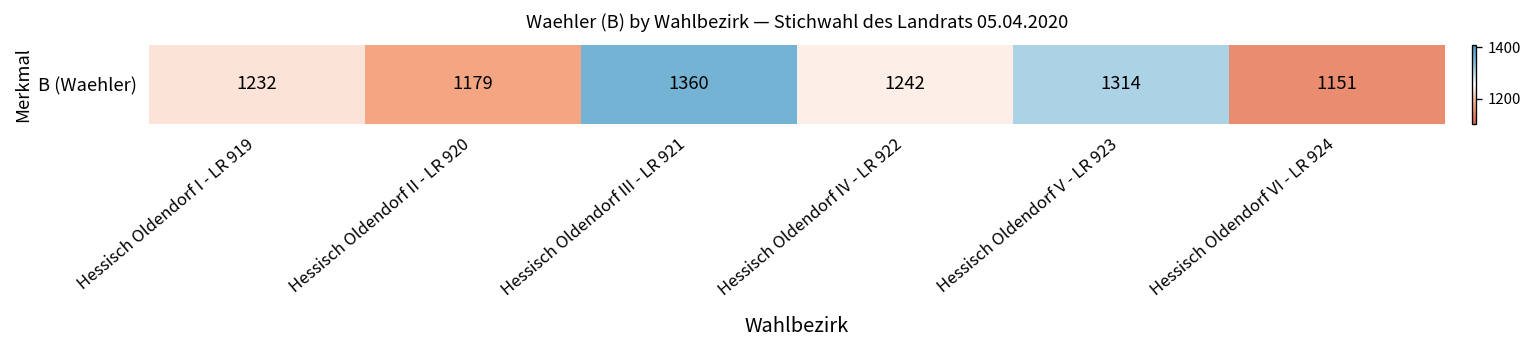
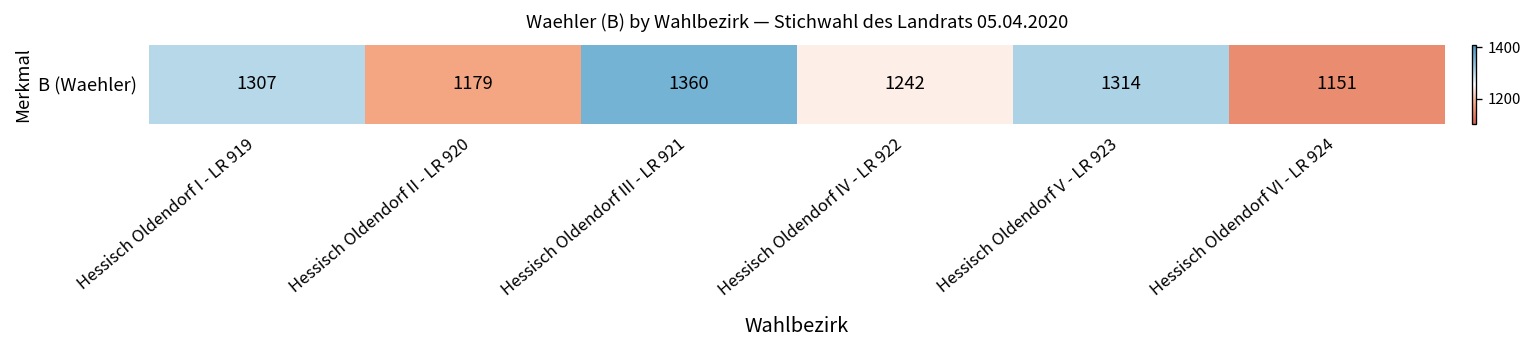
B (Waehler), Hessisch Oldendorf I - LR 919: 1232 -> 1307
